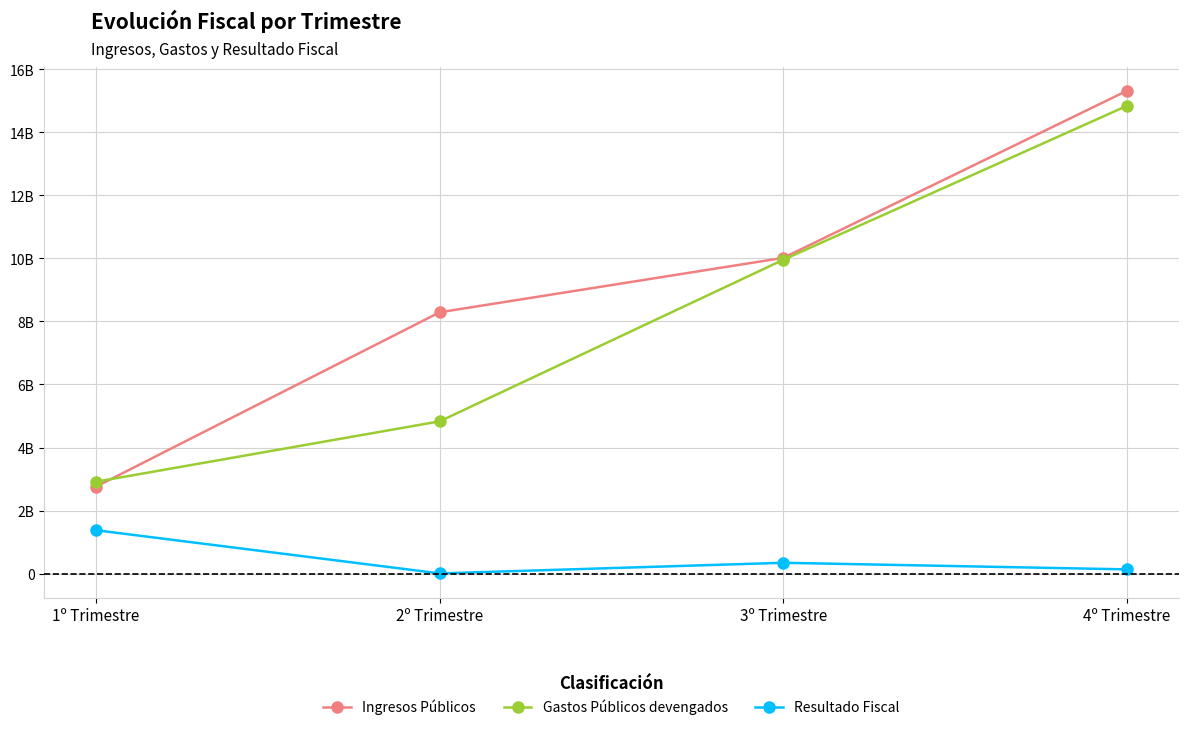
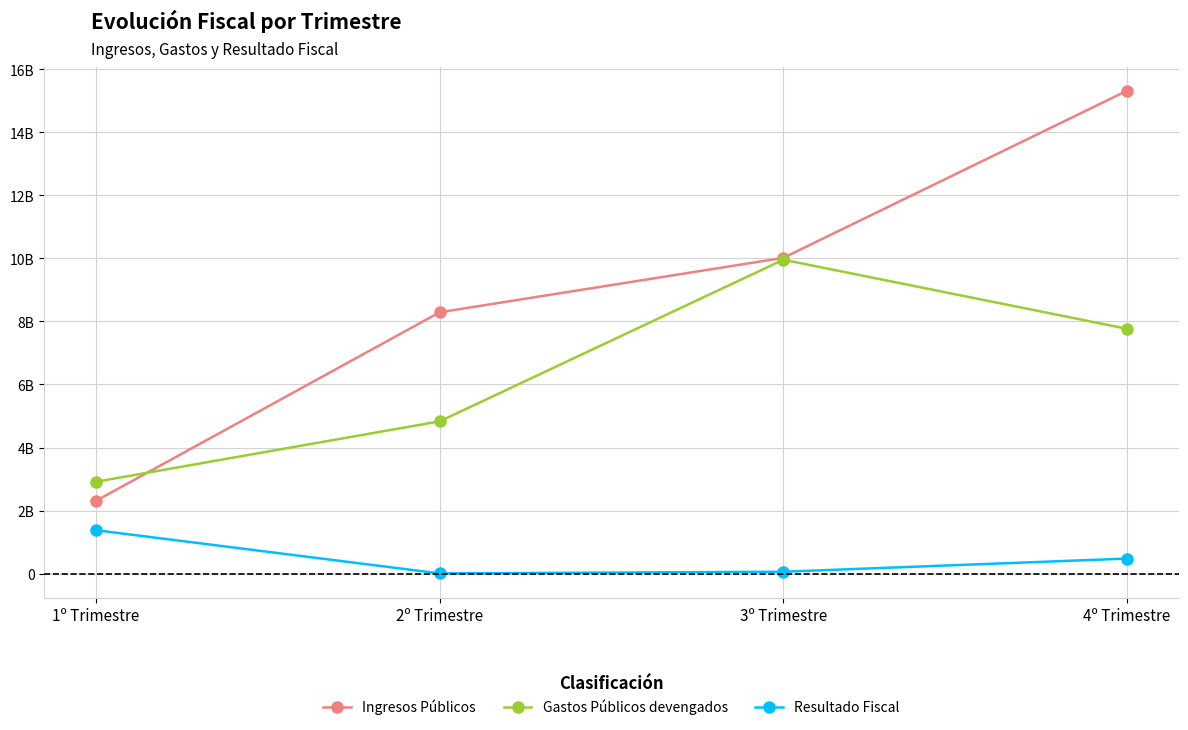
Ingresos Públicos, 1º Trimestre: 2800000000 -> 2300000000
Resultado Fiscal, 3º Trimestre: 300000000 -> 100000000
Gastos Públicos devengados, 4º Trimestre: 14800000000 -> 7800000000
Resultado Fiscal, 4º Trimestre: 100000000 -> 500000000
